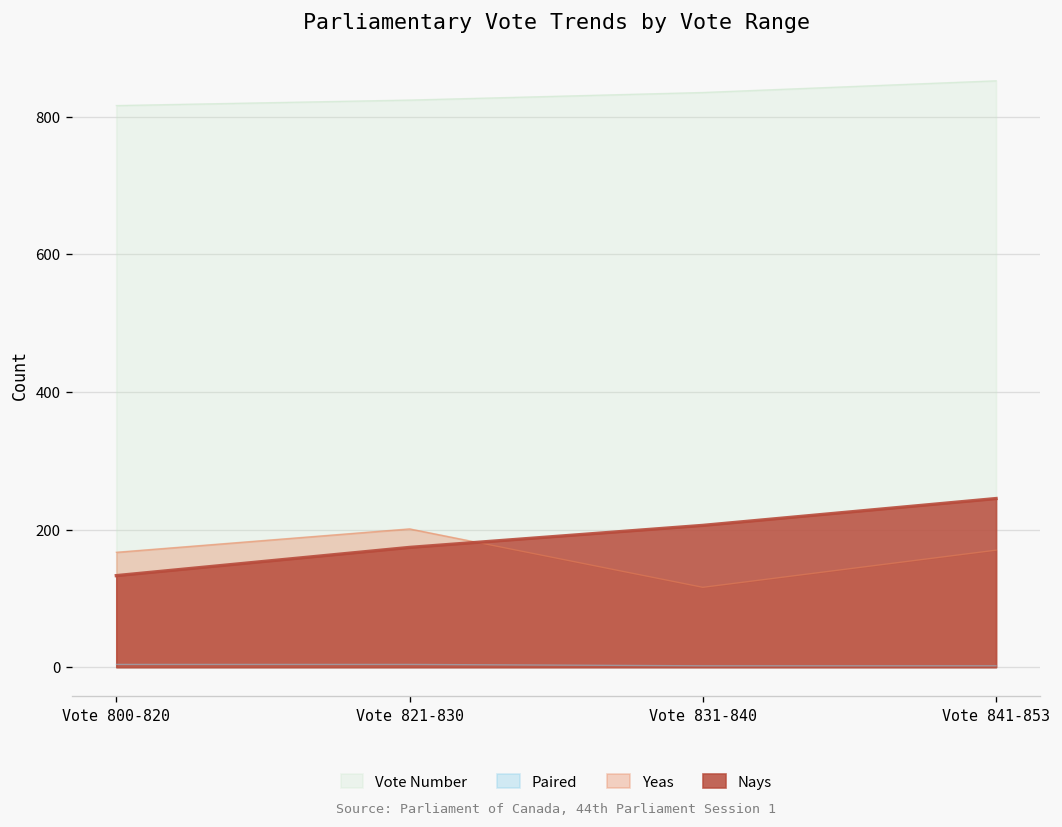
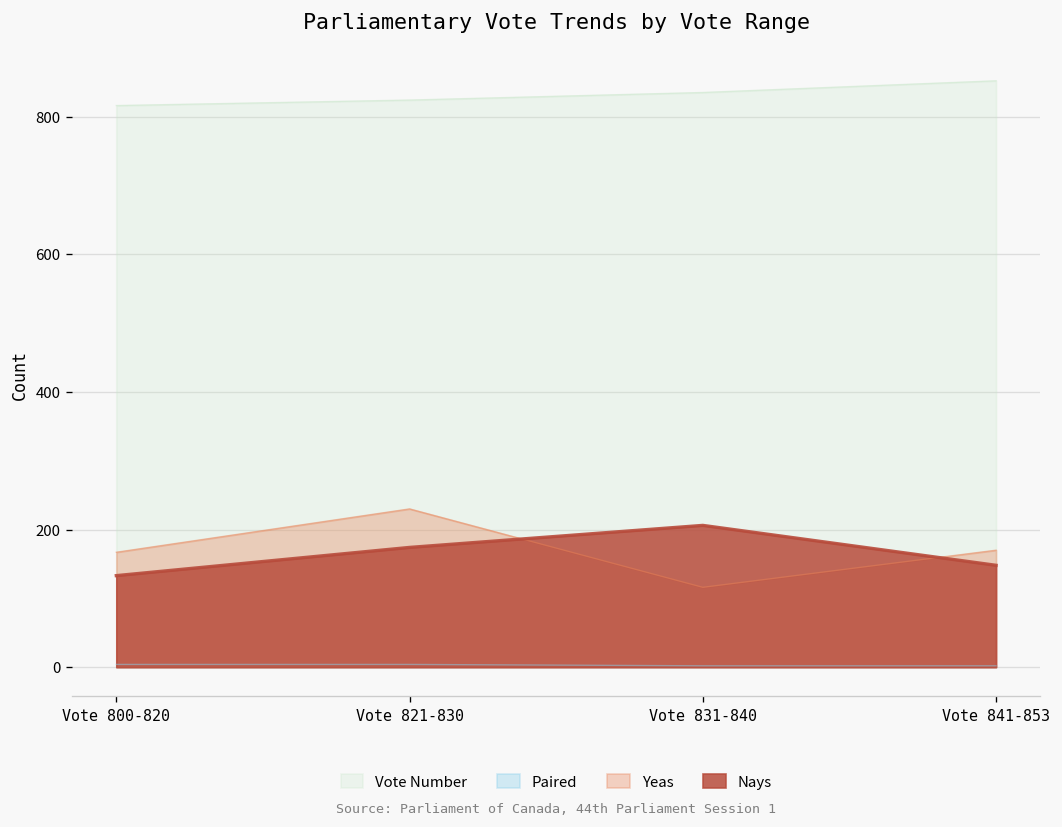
Yeas, Vote 821-830: 200 -> 230
Nays, Vote 841-853: 250 -> 150
